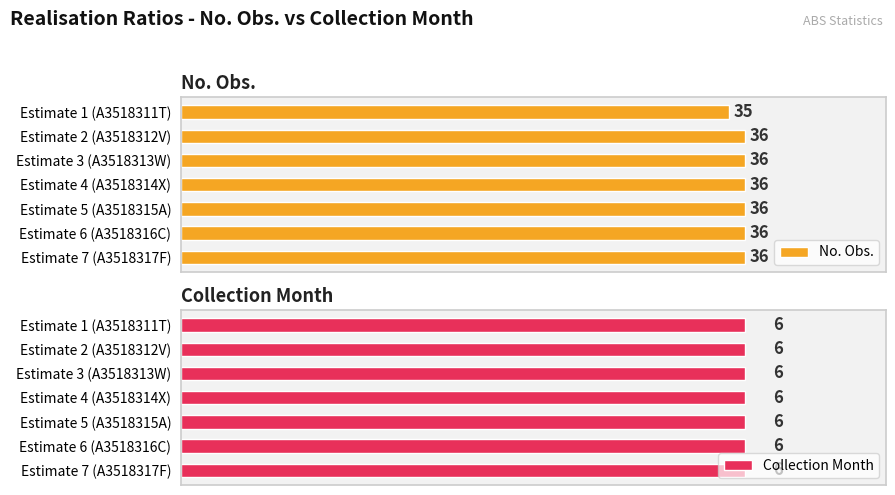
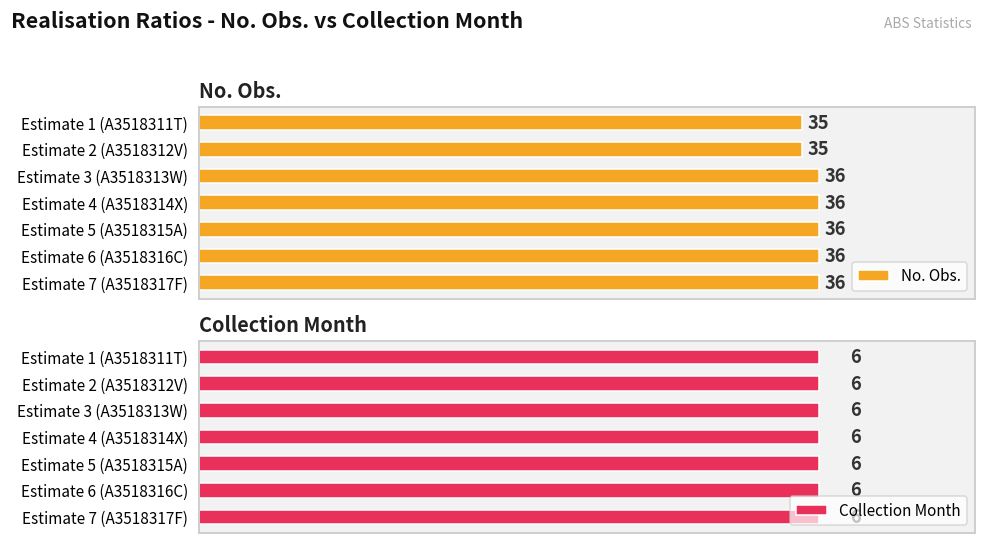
No. Obs., Estimate 2 (A3518312V): 36 -> 35
